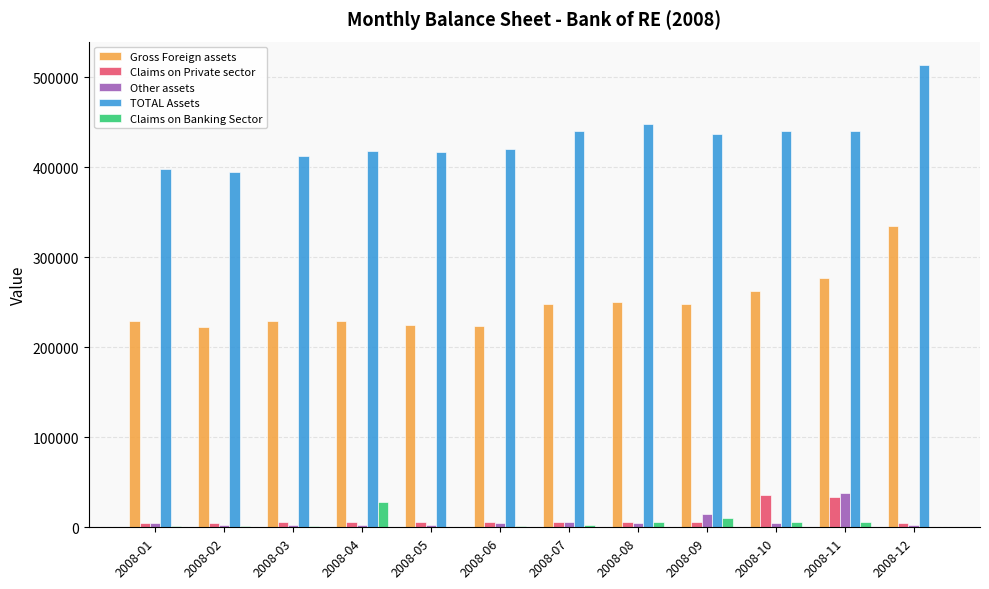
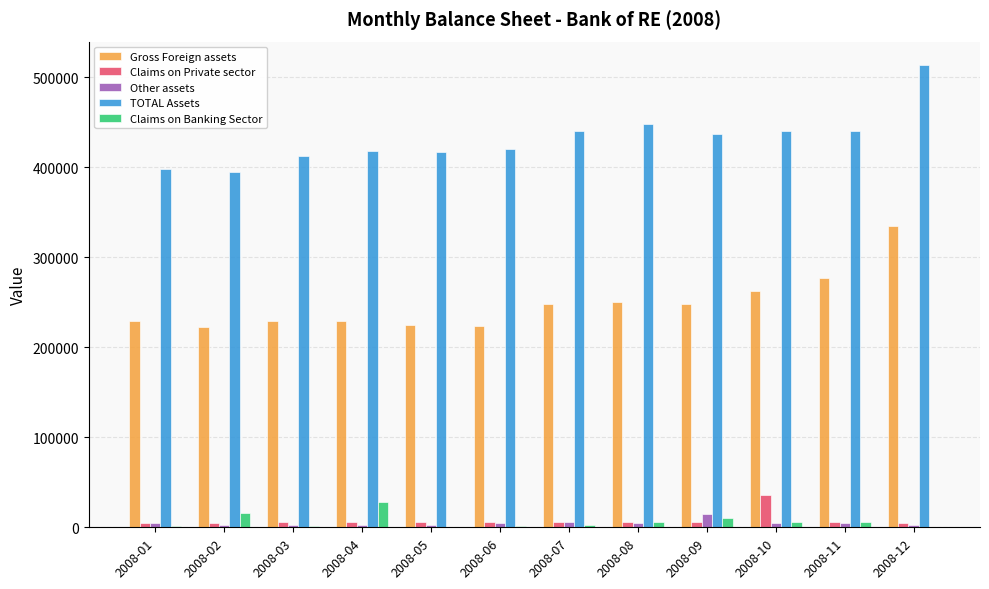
Claims on Banking Sector, 2008-02: 0 -> 20000
Claims on Private sector, 2008-11: 30000 -> 10000
Other assets, 2008-11: 40000 -> 0
